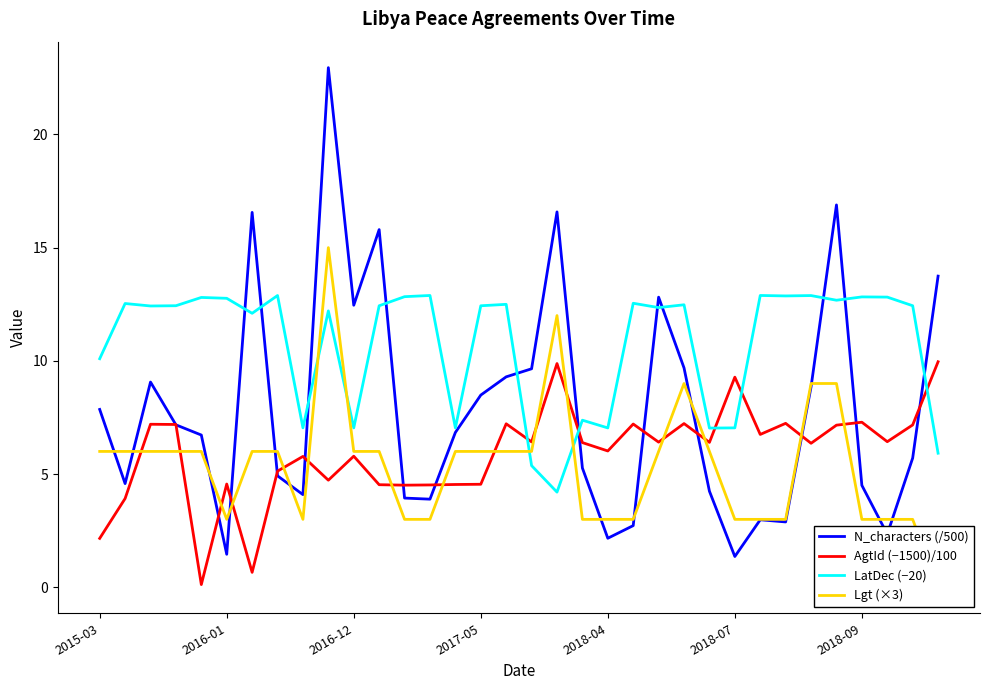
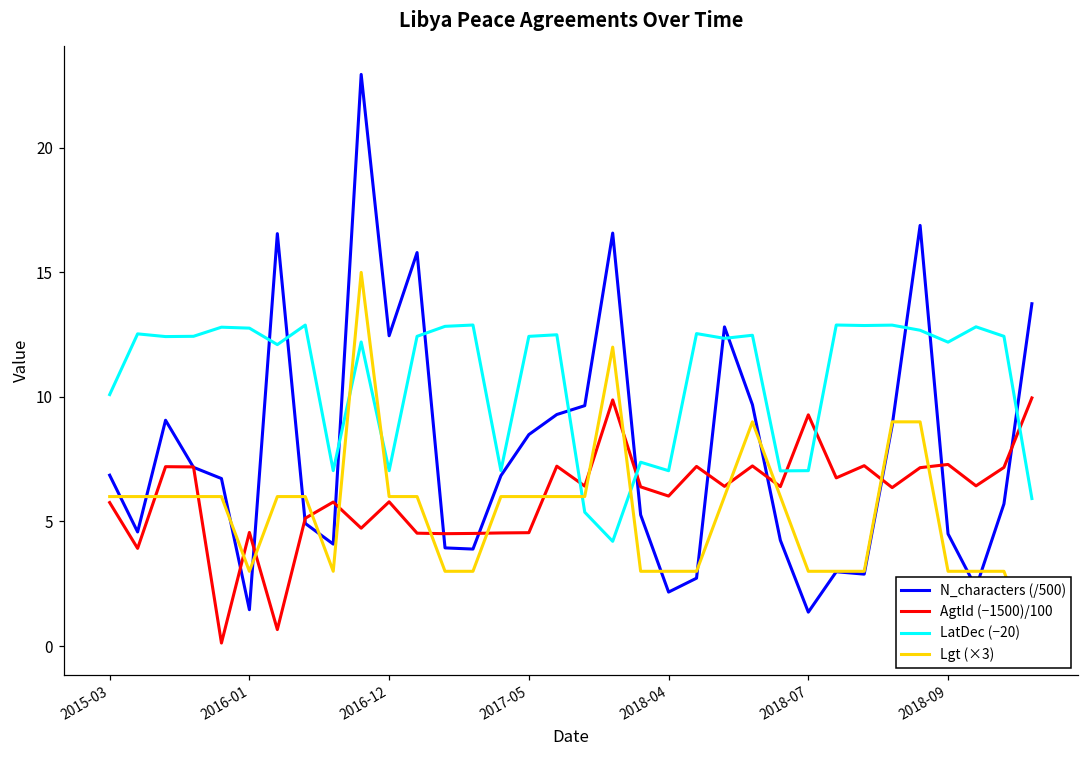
N_characters (/500), 2015-03: 7.9 -> 6.9
AgtId (−1500)/100, 2015-03: 2.2 -> 5.8
LatDec (−20), 2018-09: 12.8 -> 12.2
